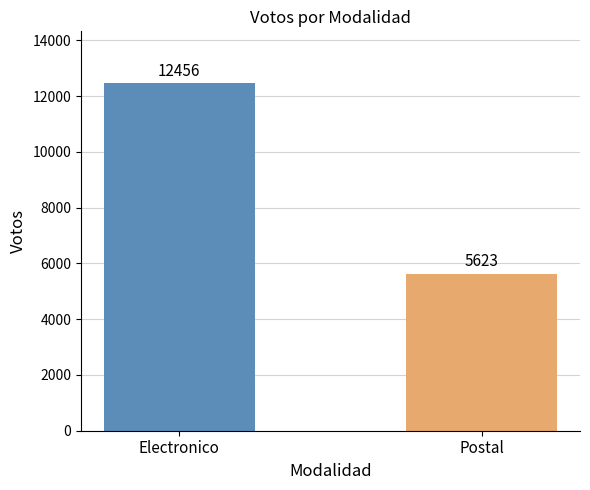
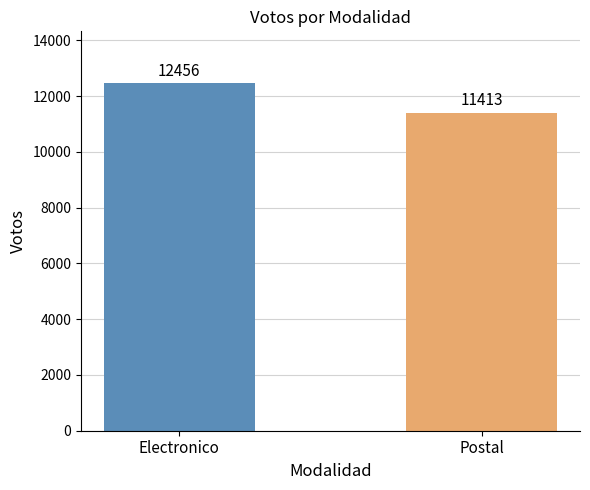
Postal: 5623 -> 11413
